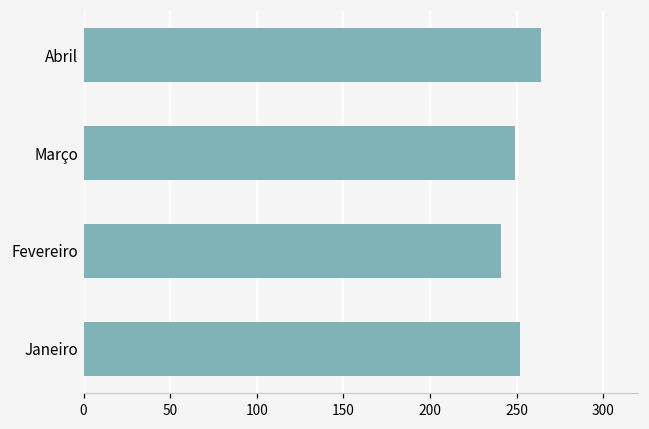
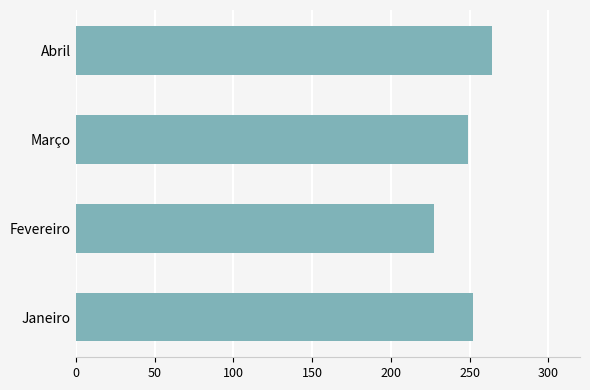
Fevereiro: 241 -> 227
